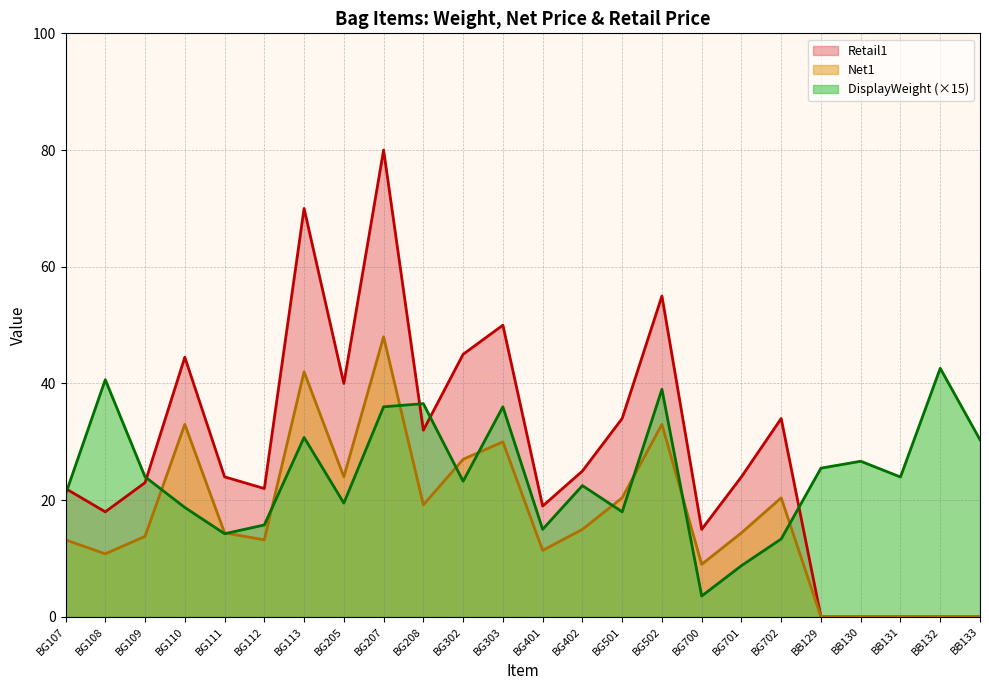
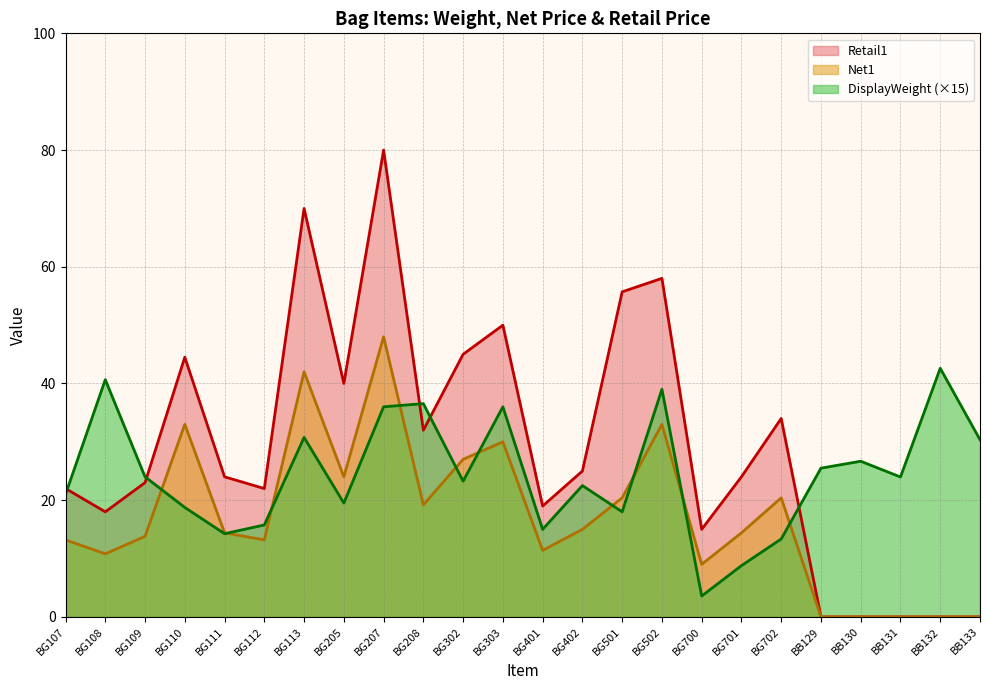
Retail1, BG501: 34 -> 56
Retail1, BG502: 55 -> 58
